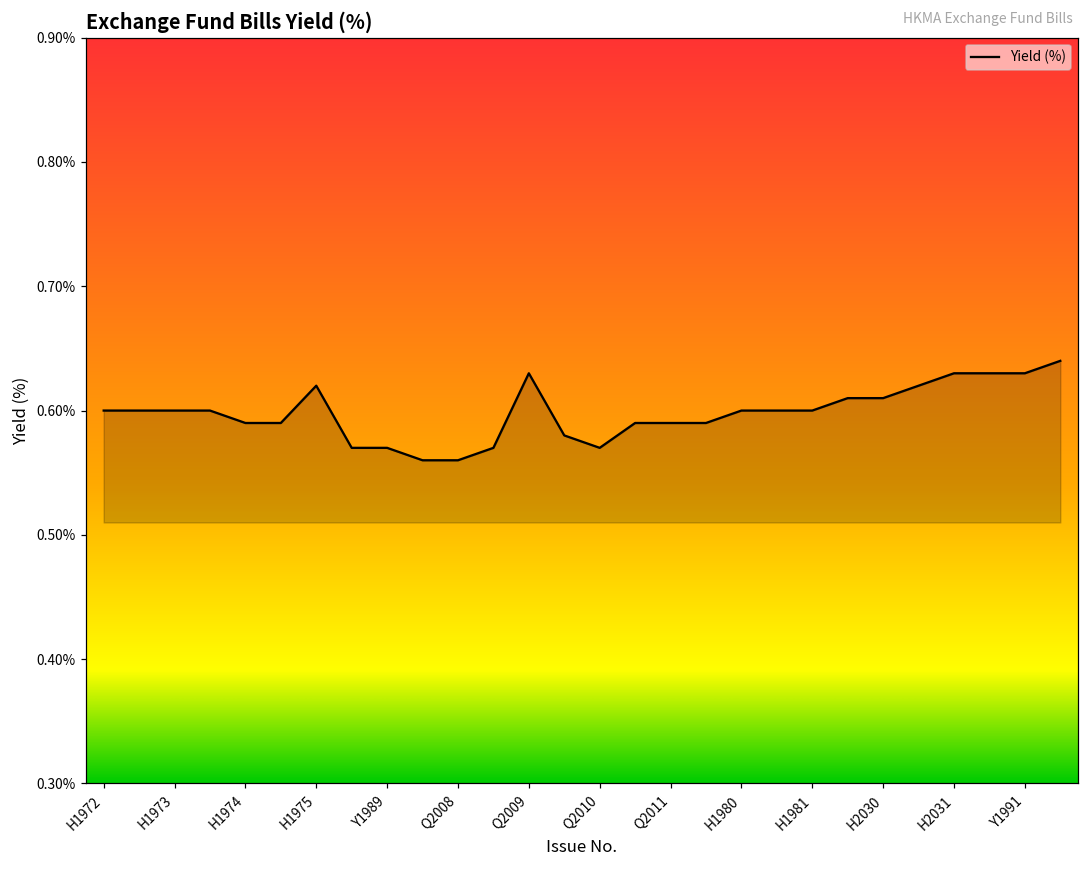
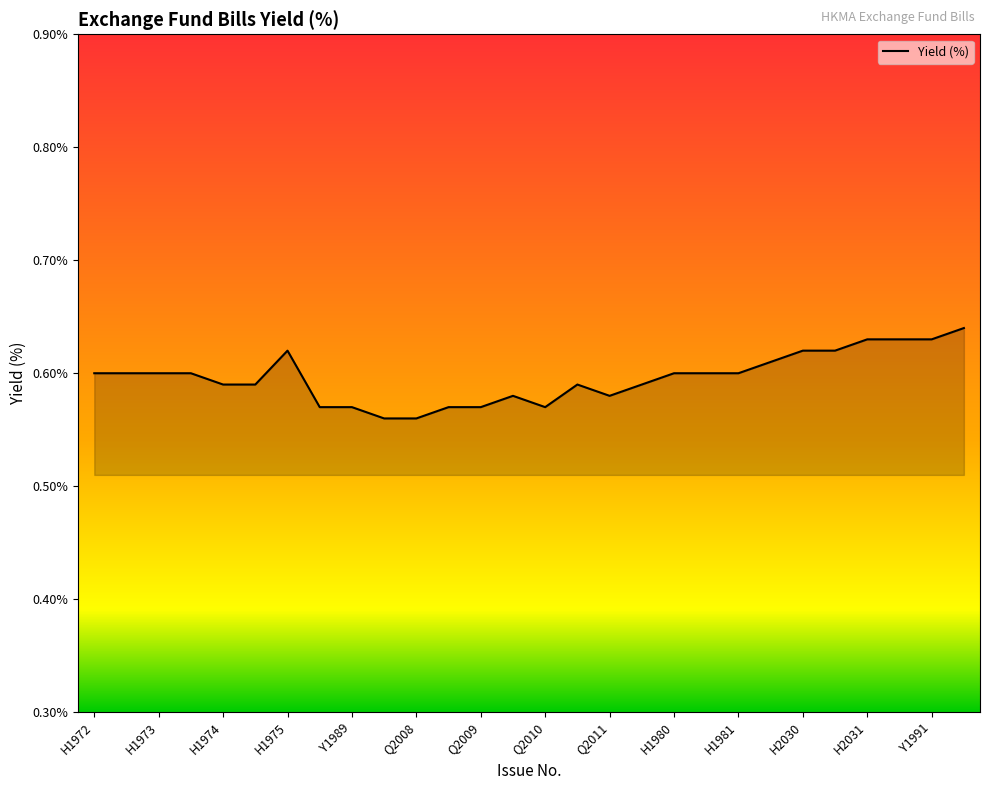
Q2009: 0.63% -> 0.57%
Q2011: 0.59% -> 0.58%
H2030: 0.61% -> 0.62%
